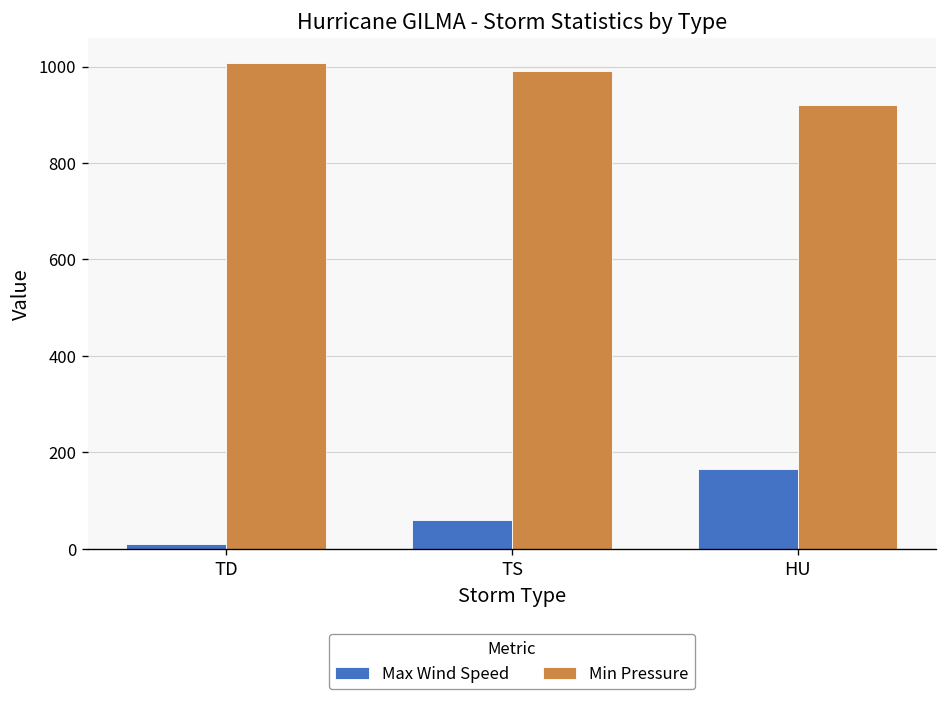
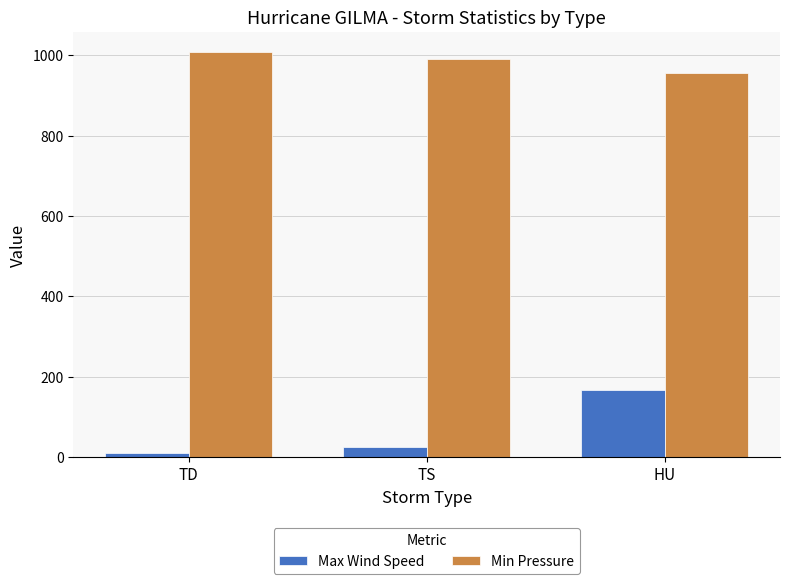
Max Wind Speed, TS: 60 -> 30
Min Pressure, HU: 920 -> 960
